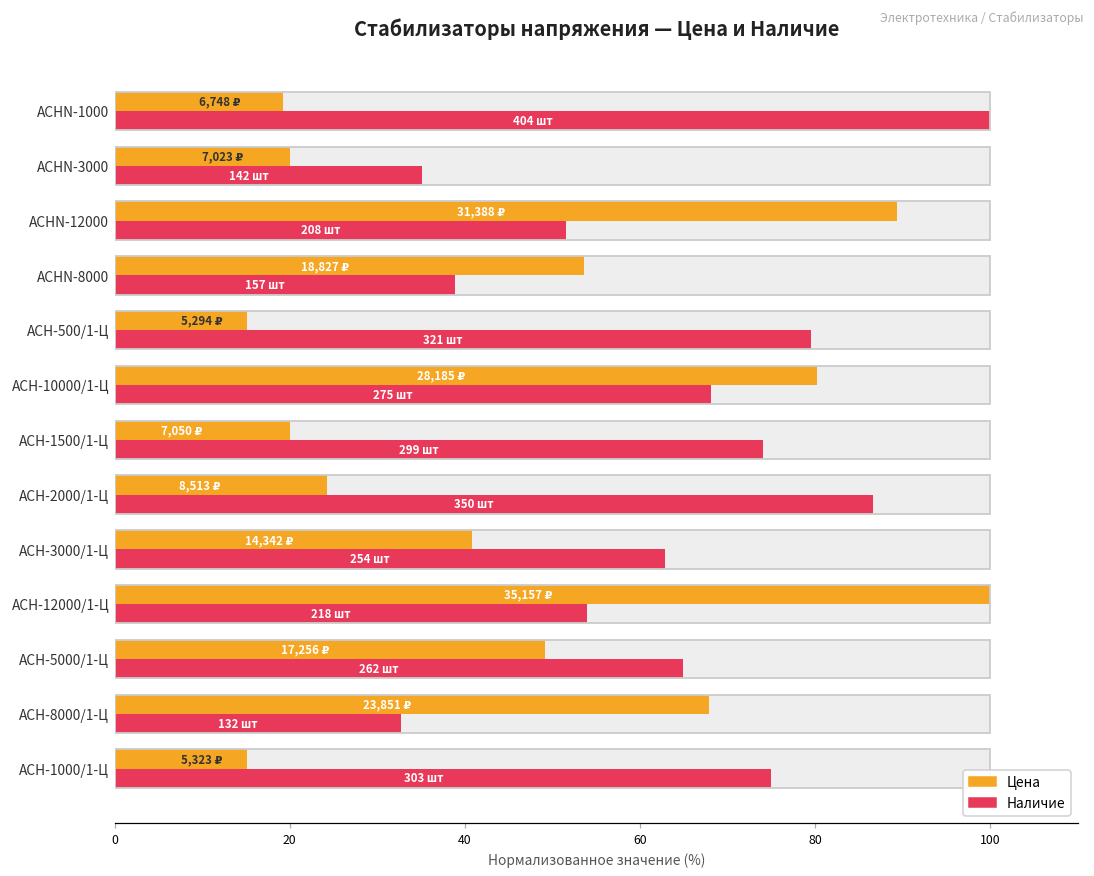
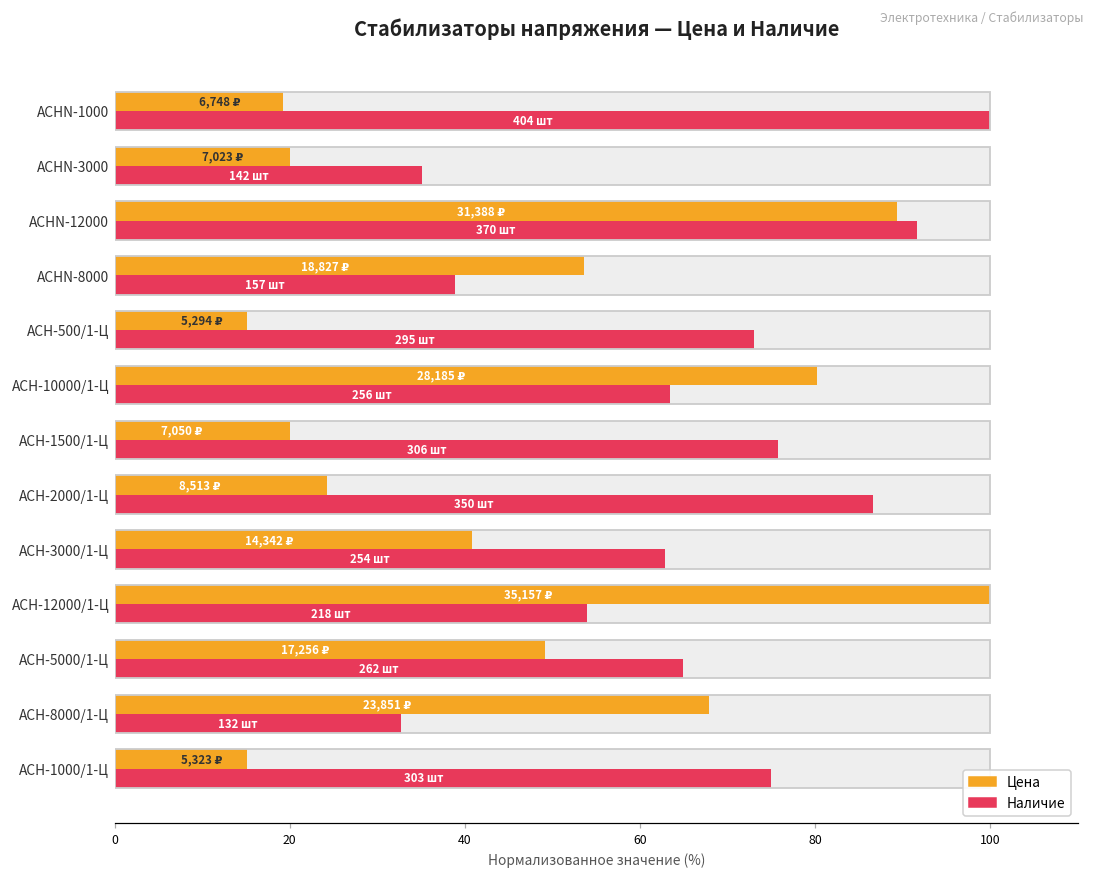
Наличие, АСНN-12000: 208 -> 370
Наличие, АСН-500/1-Ц: 321 -> 295
Наличие, АСН-10000/1-Ц: 275 -> 256
Наличие, АСН-1500/1-Ц: 299 -> 306
